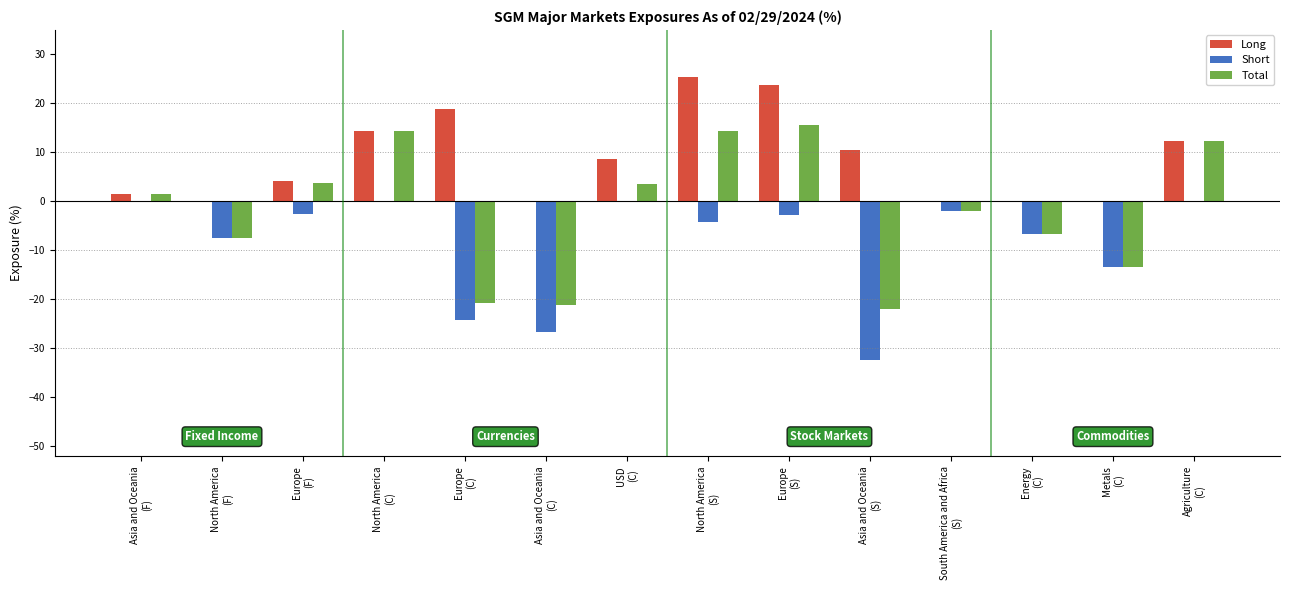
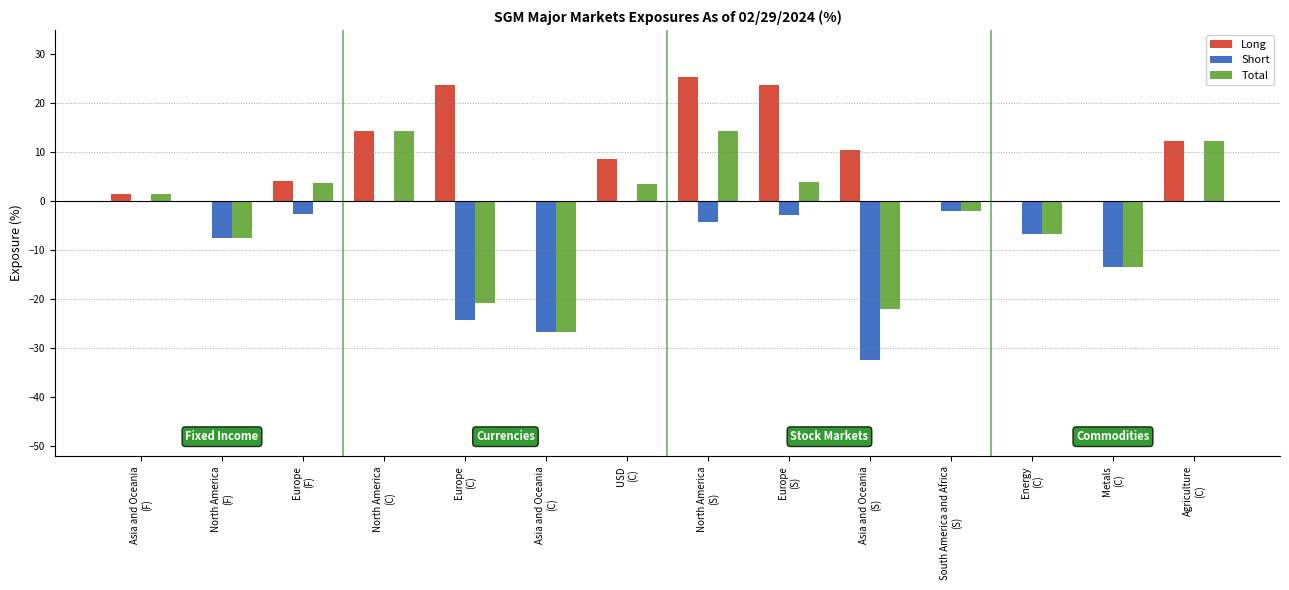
Long, Europe (C): 19 -> 24
Total, Asia and Oceania (C): -21 -> -27
Total, Europe (S): 16 -> 4
